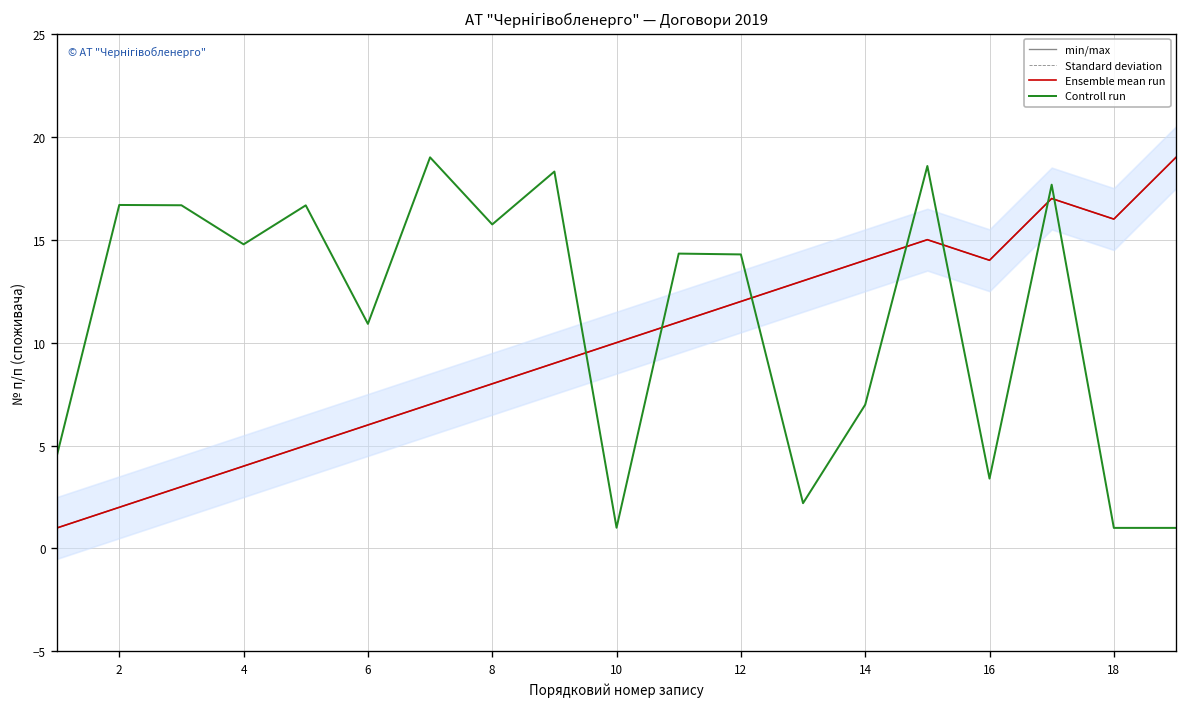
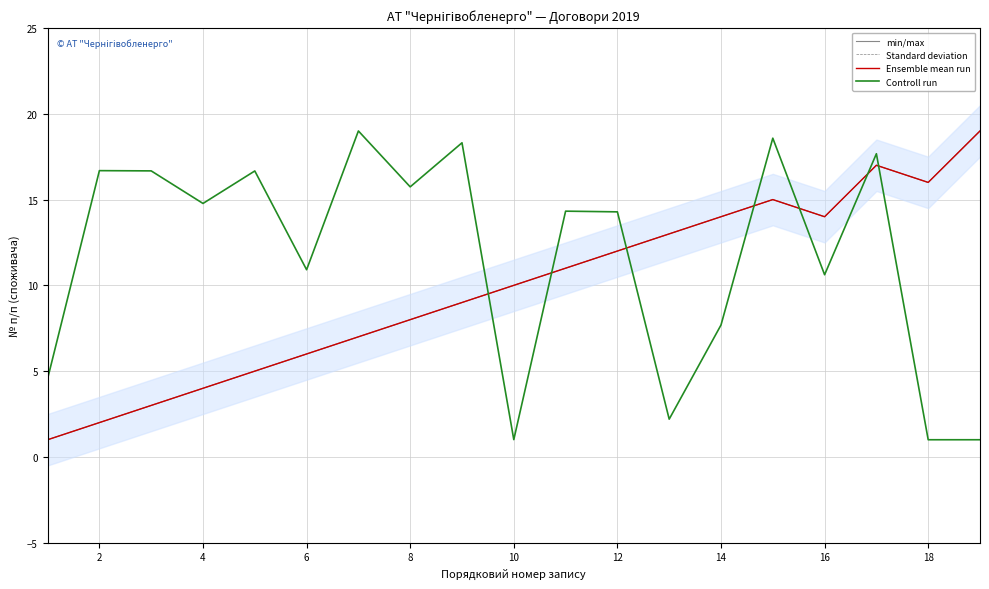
Controll run, 14: 7.0 -> 7.7
Controll run, 16: 3.4 -> 10.6
